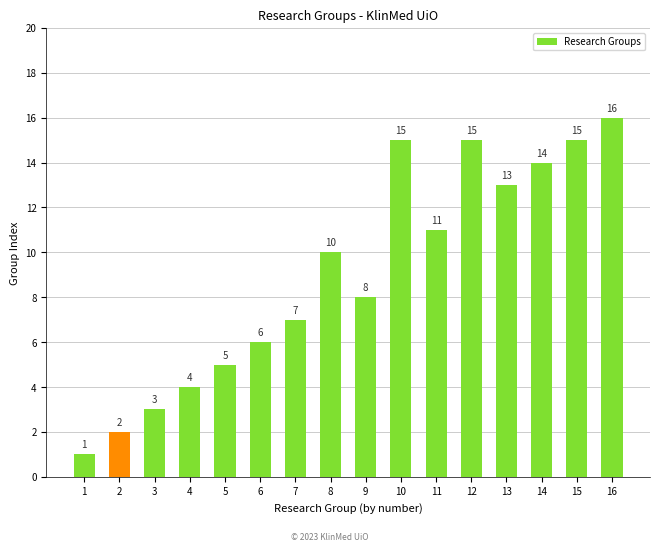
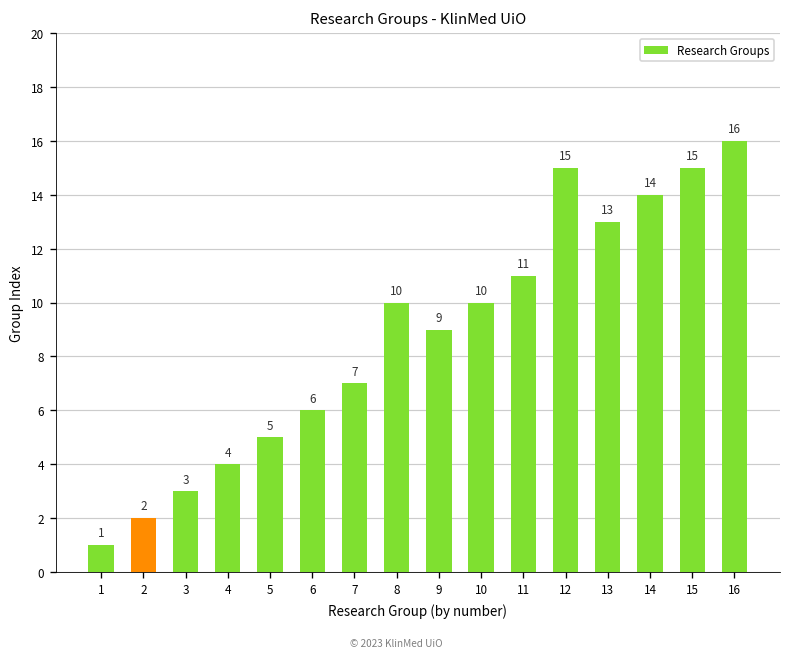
9: 8 -> 9
10: 15 -> 10
